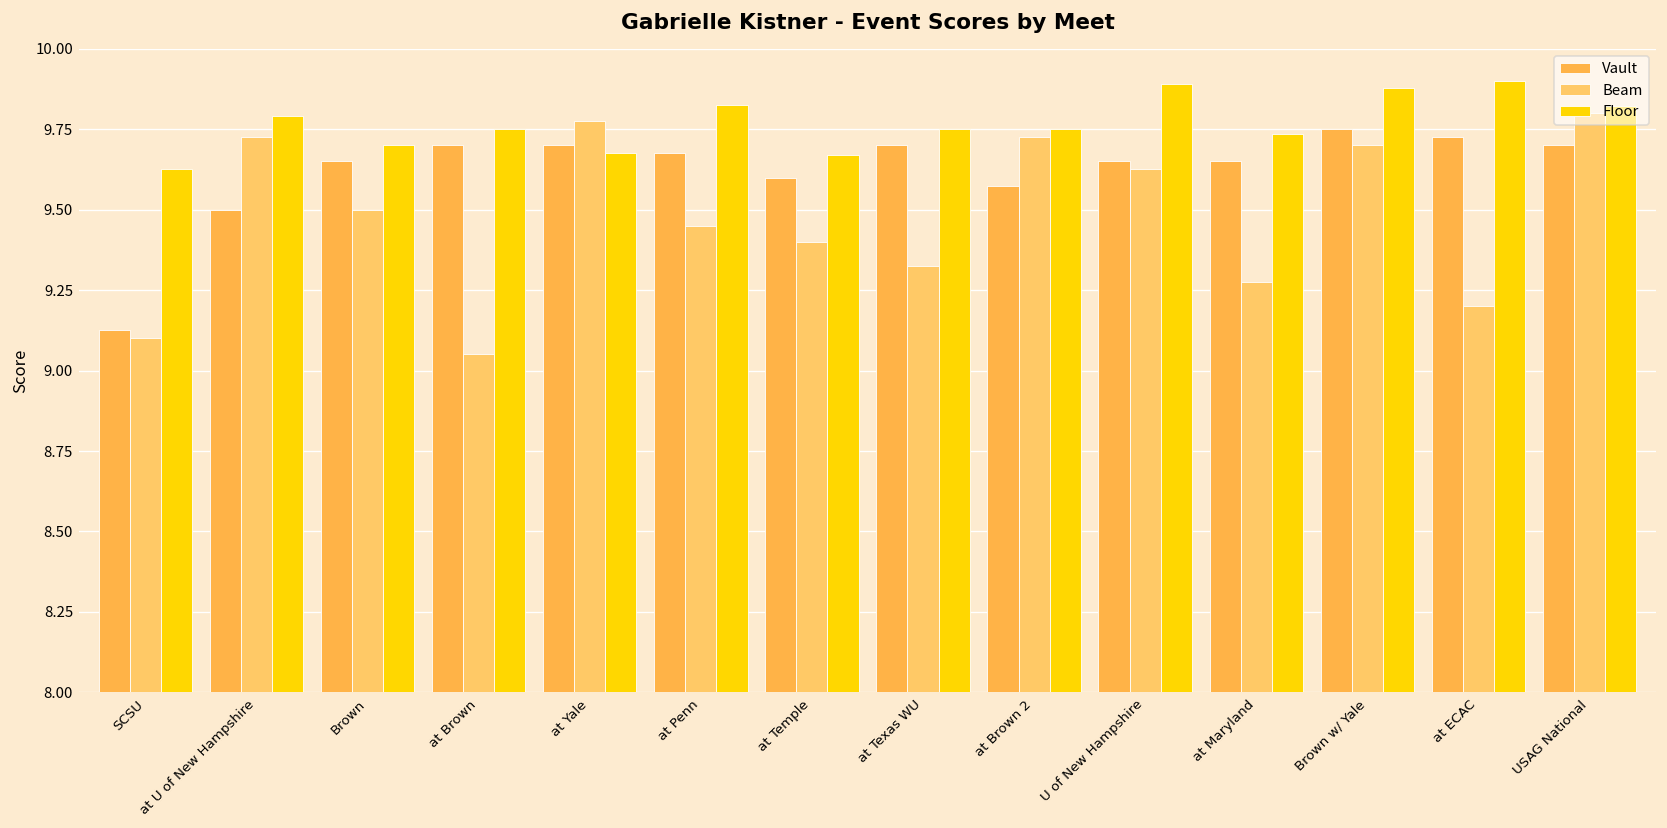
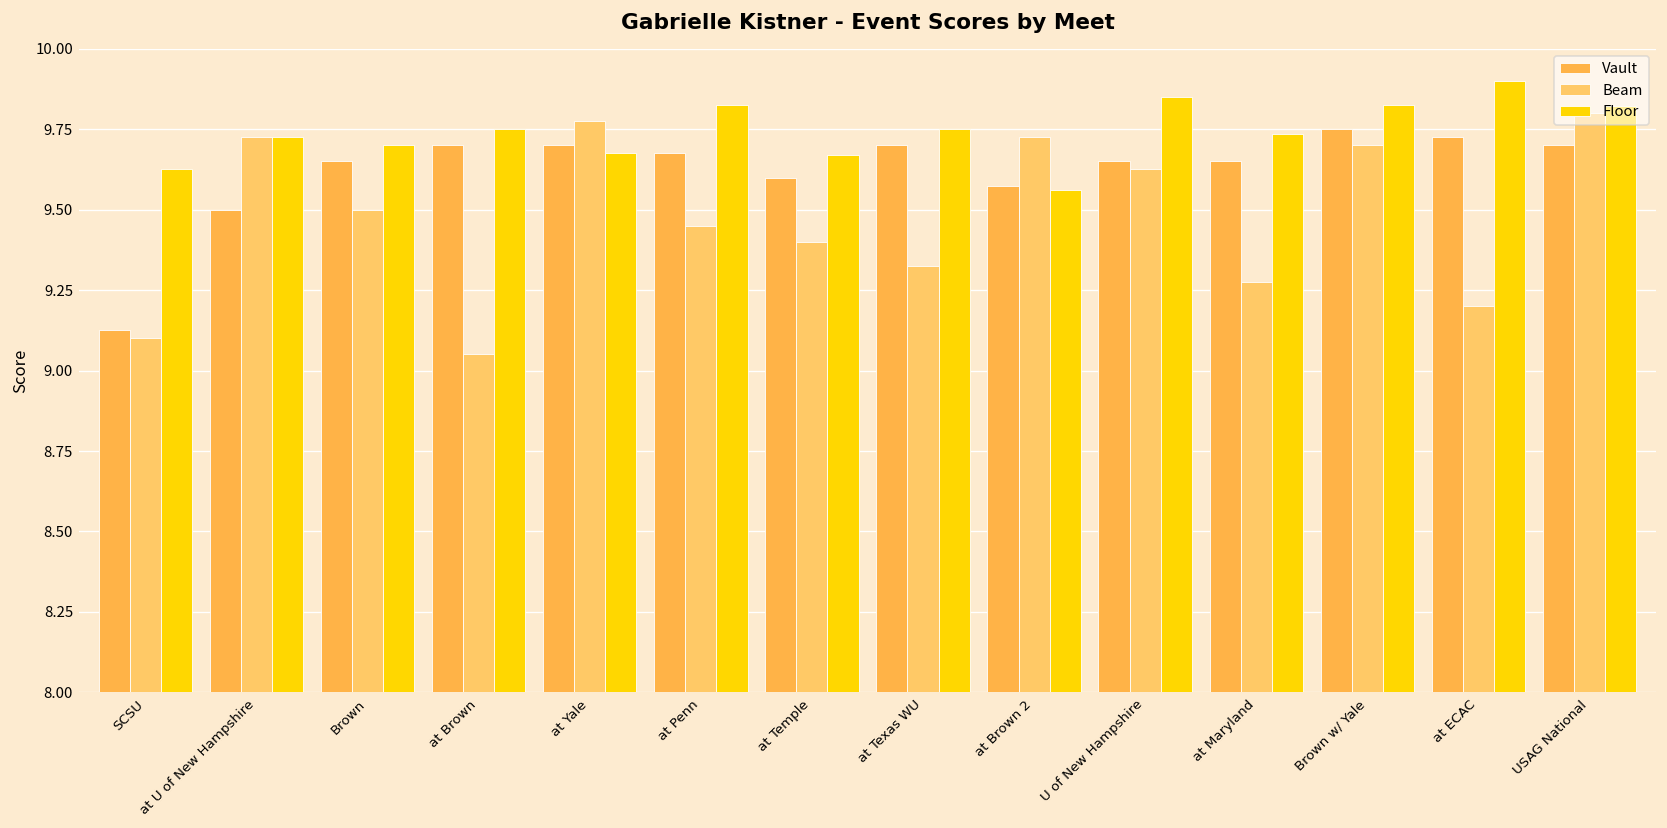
Floor, at U of New Hampshire: 9.79 -> 9.73
Floor, at Brown 2: 9.75 -> 9.56
Floor, U of New Hampshire: 9.89 -> 9.85
Floor, Brown w/ Yale: 9.88 -> 9.83
